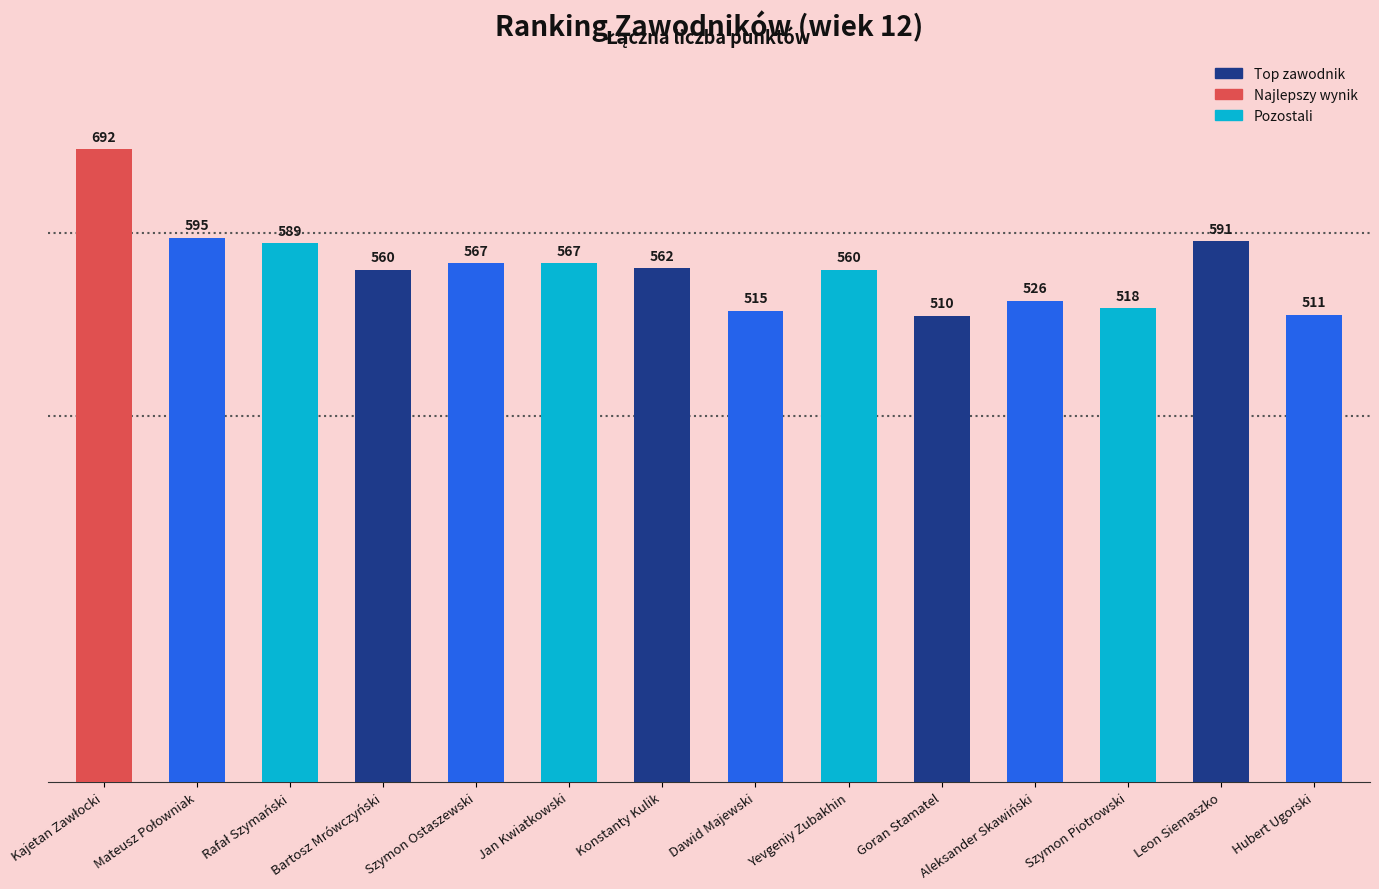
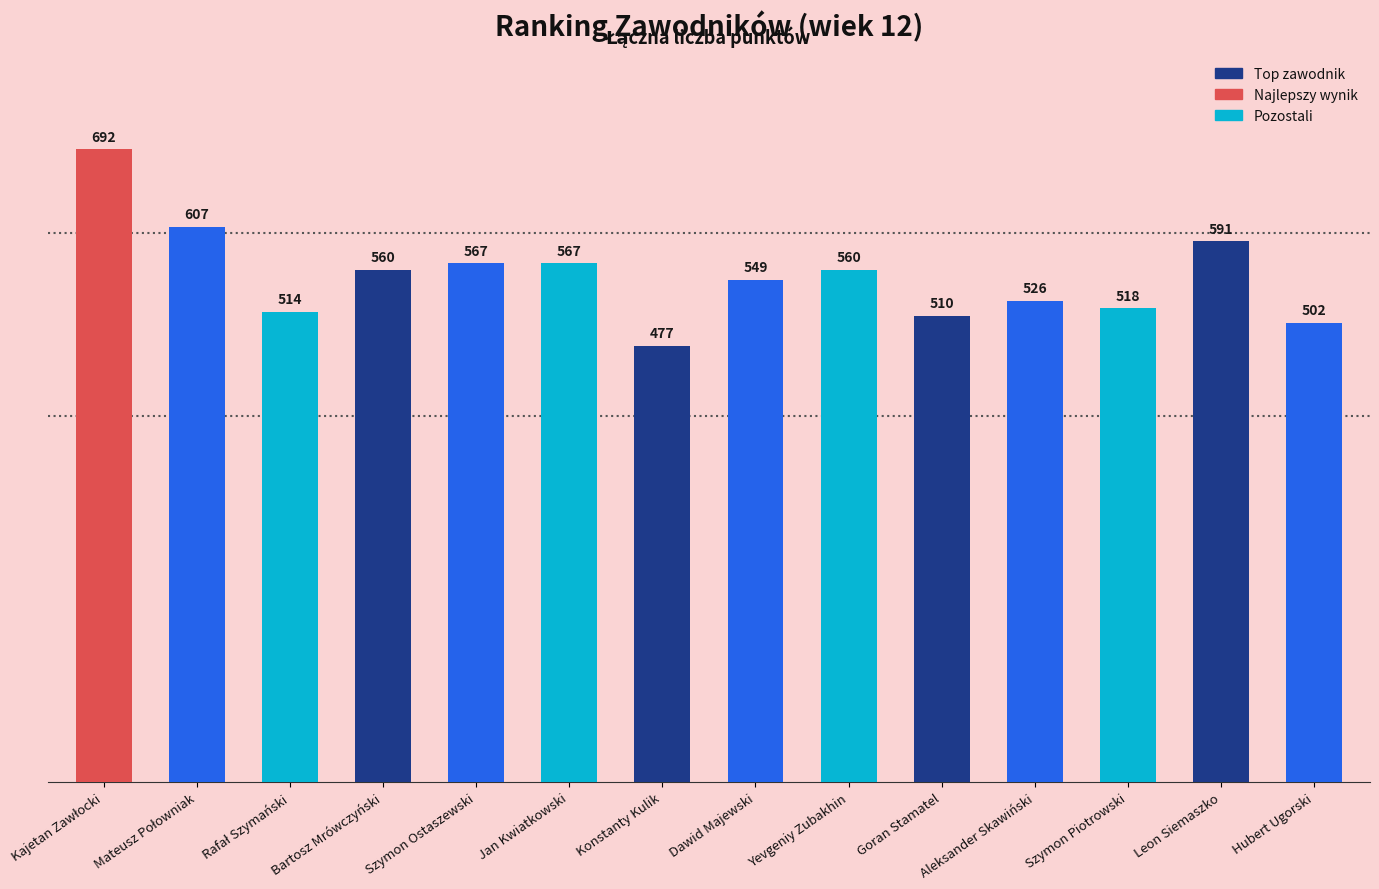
Mateusz Połowniak: 595 -> 607
Rafał Szymański: 589 -> 514
Konstanty Kulik: 562 -> 477
Dawid Majewski: 515 -> 549
Hubert Ugorski: 511 -> 502
